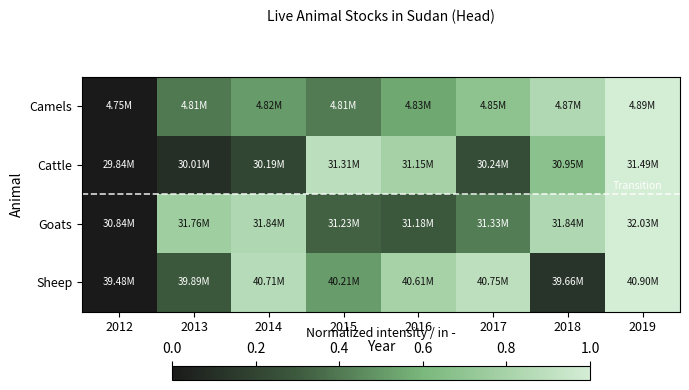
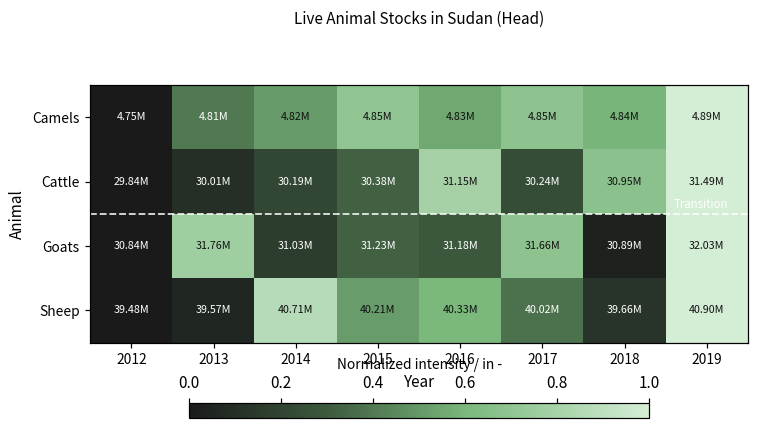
Camels, 2015: 4.81M -> 4.85M
Camels, 2018: 4.87M -> 4.84M
Cattle, 2015: 31.31M -> 30.38M
Goats, 2014: 31.84M -> 31.03M
Goats, 2017: 31.33M -> 31.66M
Goats, 2018: 31.84M -> 30.89M
Sheep, 2013: 39.89M -> 39.57M
Sheep, 2016: 40.61M -> 40.33M
Sheep, 2017: 40.75M -> 40.02M
